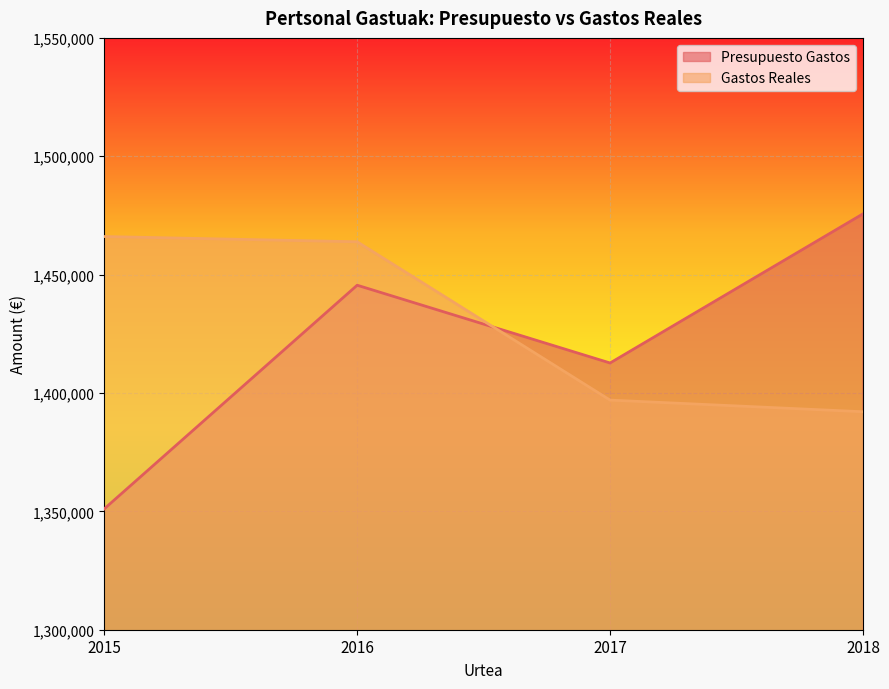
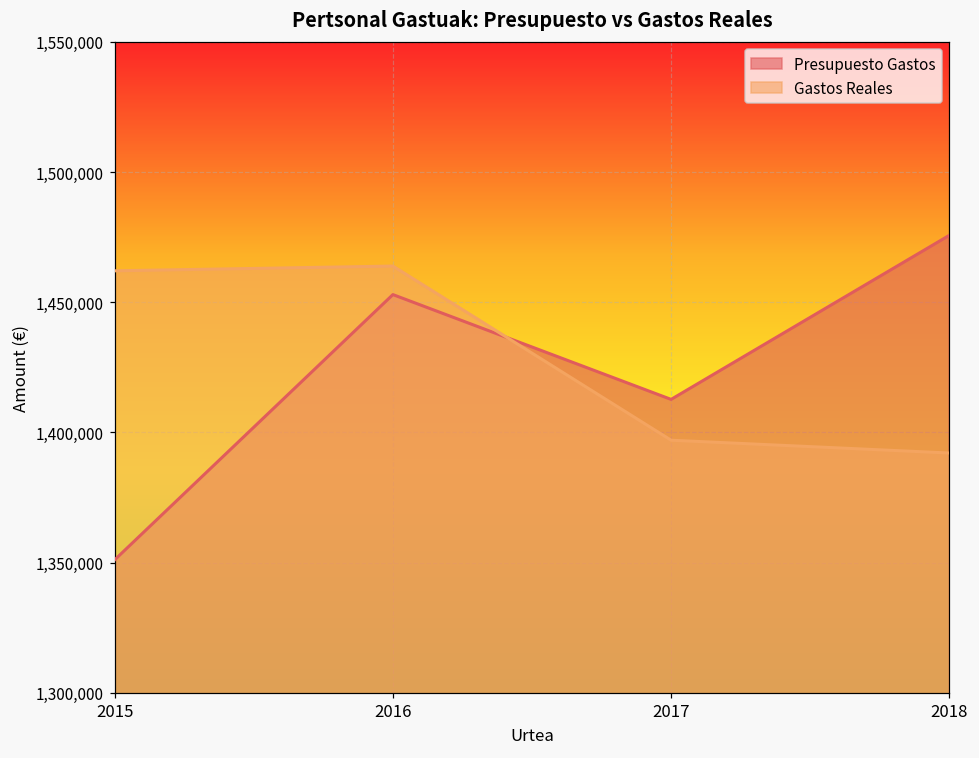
Gastos Reales, 2015: 1,466,000 -> 1,462,000
Presupuesto Gastos, 2016: 1,446,000 -> 1,453,000
